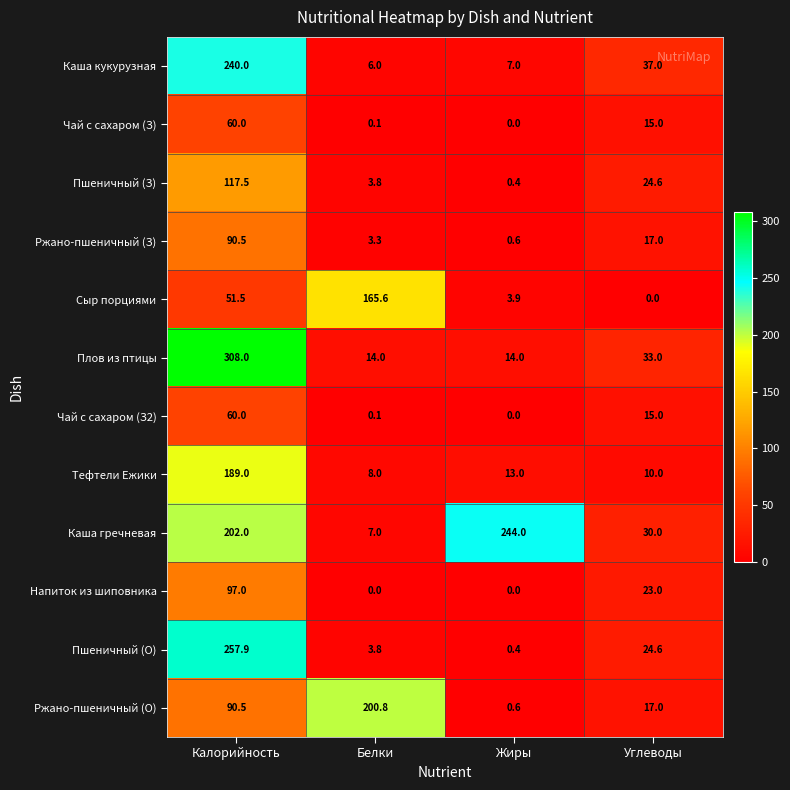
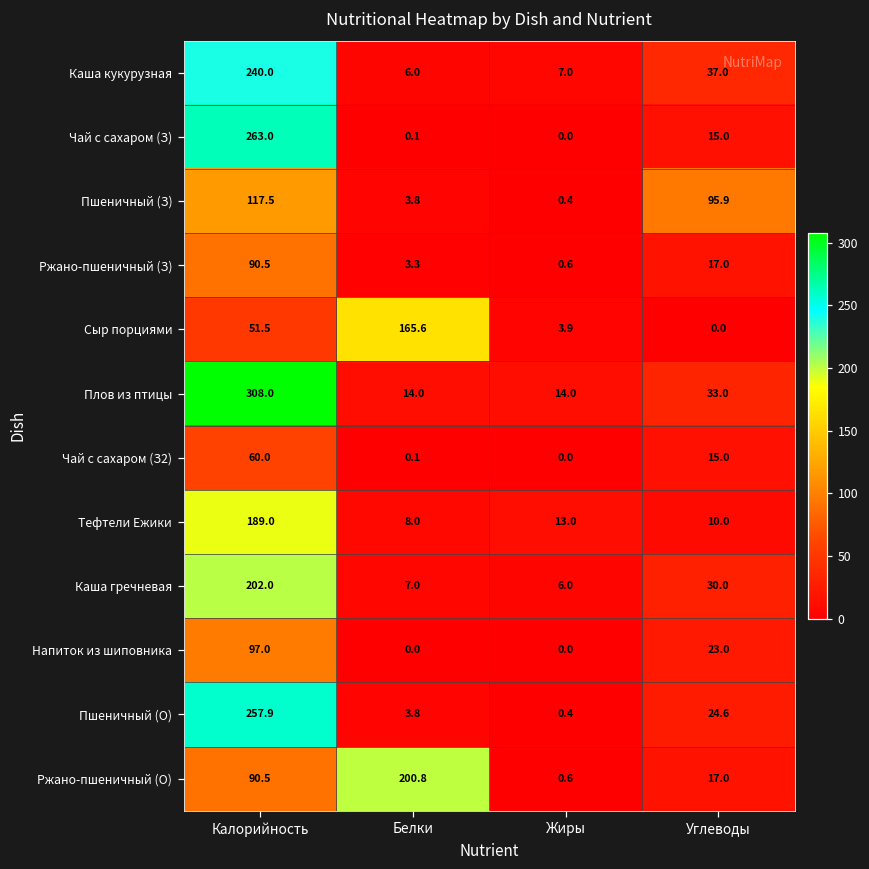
Чай с сахаром (З), Калорийность: 60.0 -> 263.0
Пшеничный (З), Углеводы: 24.6 -> 95.9
Каша гречневая, Жиры: 244.0 -> 6.0
